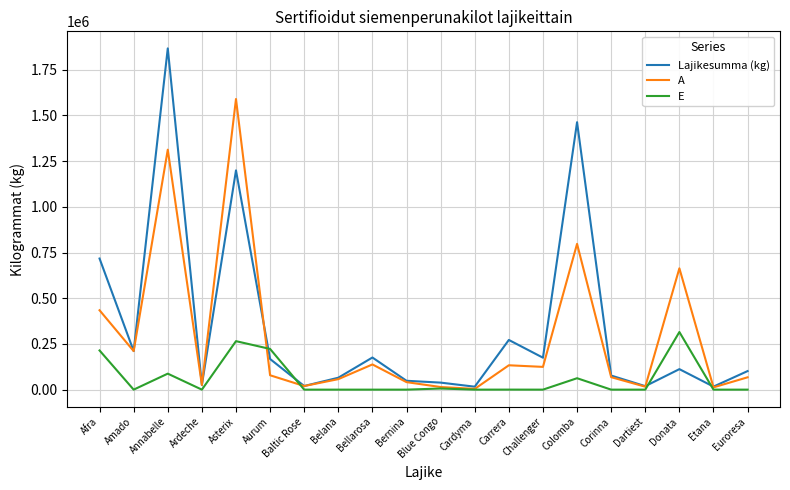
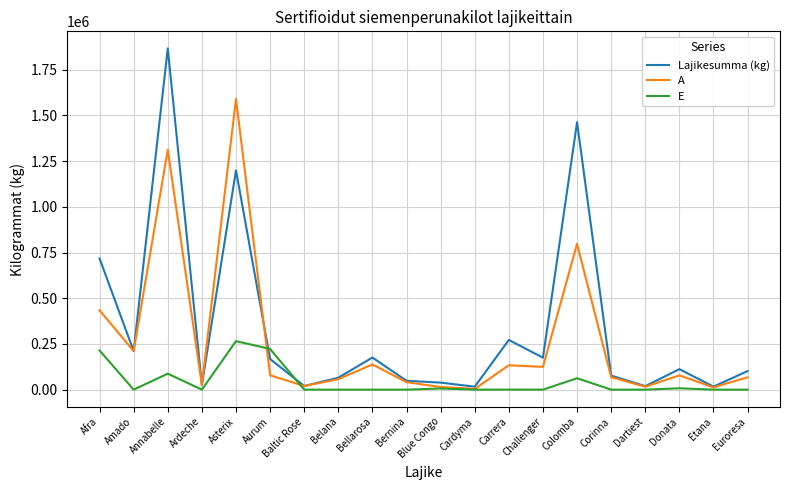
A, Donata: 660000 -> 80000
E, Donata: 320000 -> 10000
